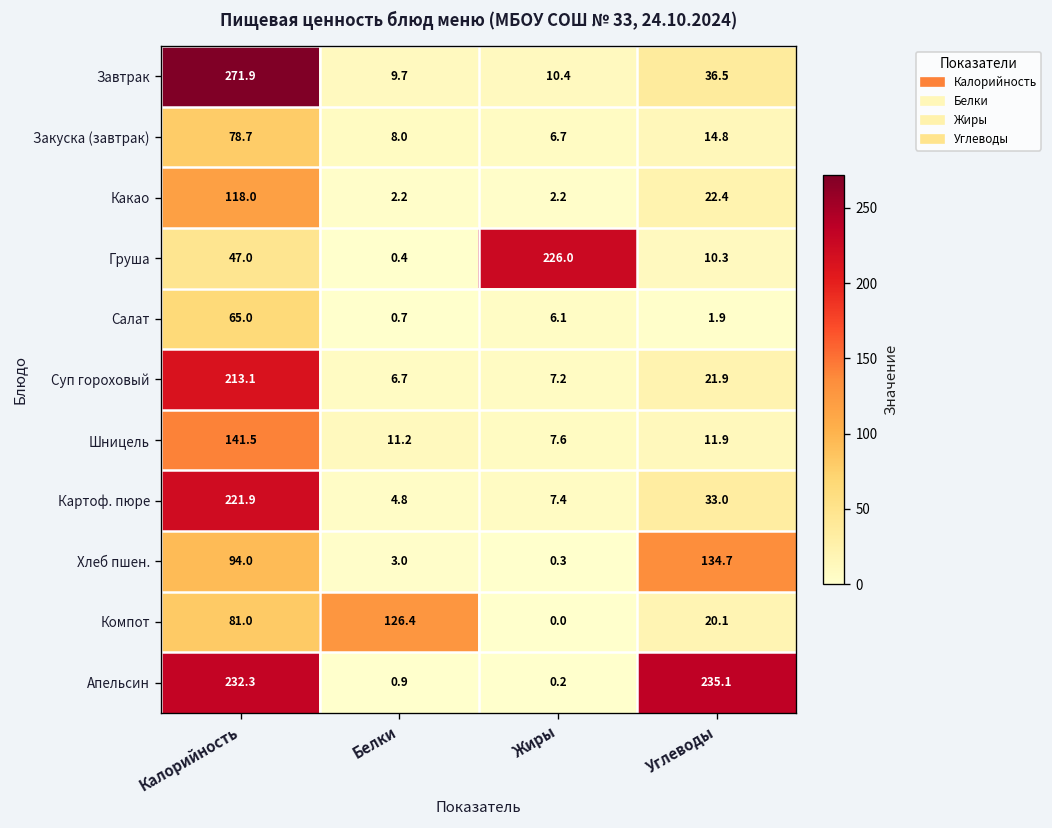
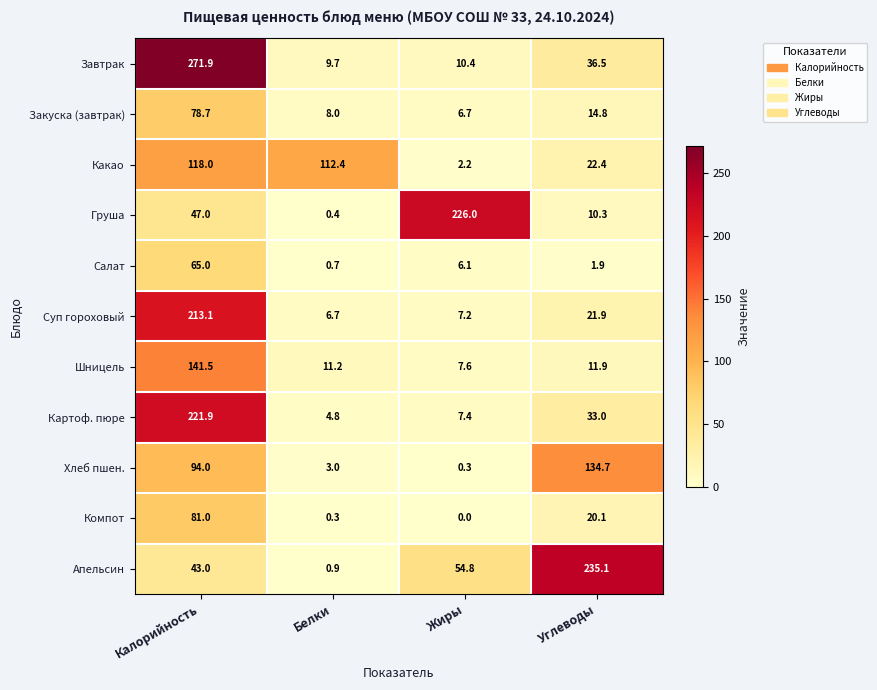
Какао, Белки: 2.2 -> 112.4
Компот, Белки: 126.4 -> 0.3
Апельсин, Калорийность: 232.3 -> 43.0
Апельсин, Жиры: 0.2 -> 54.8
